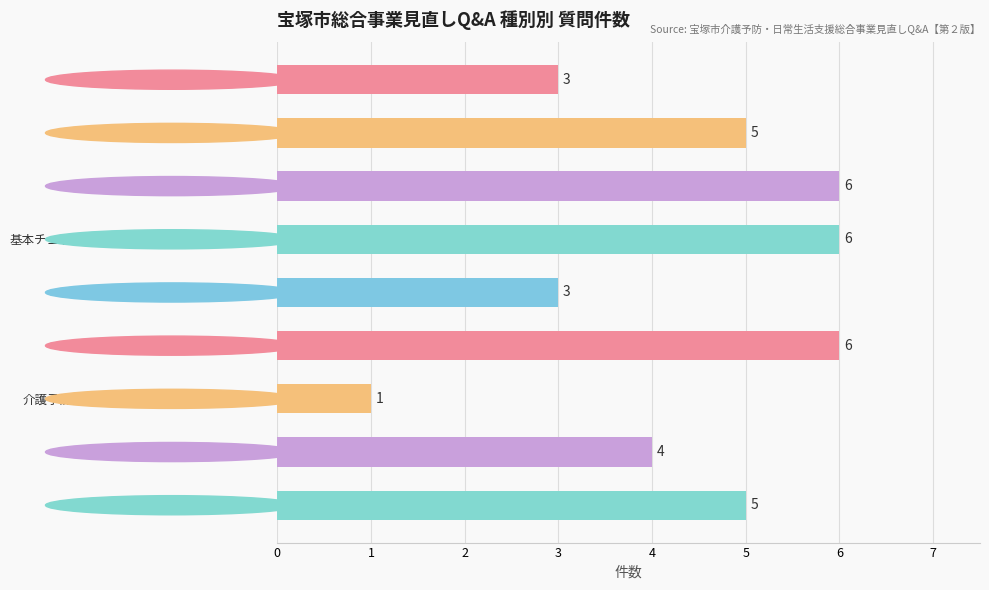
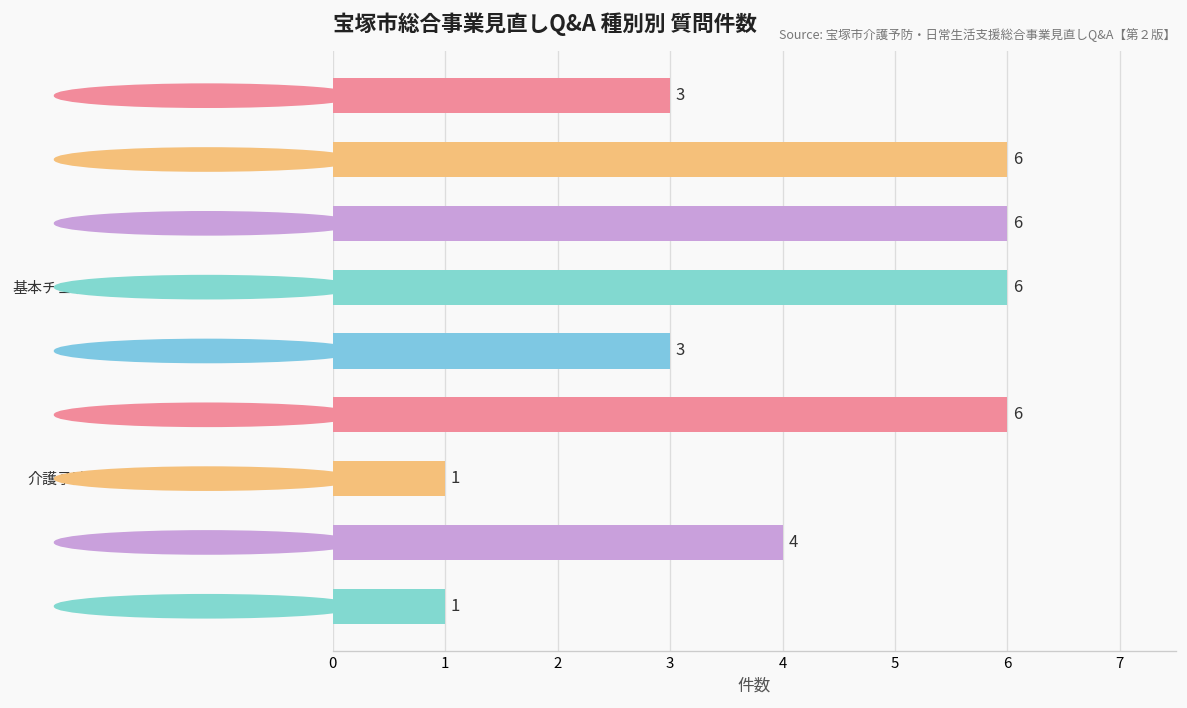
自立支援インセンティブ事業: 5 -> 6
総合事業見直し全般: 5 -> 1
